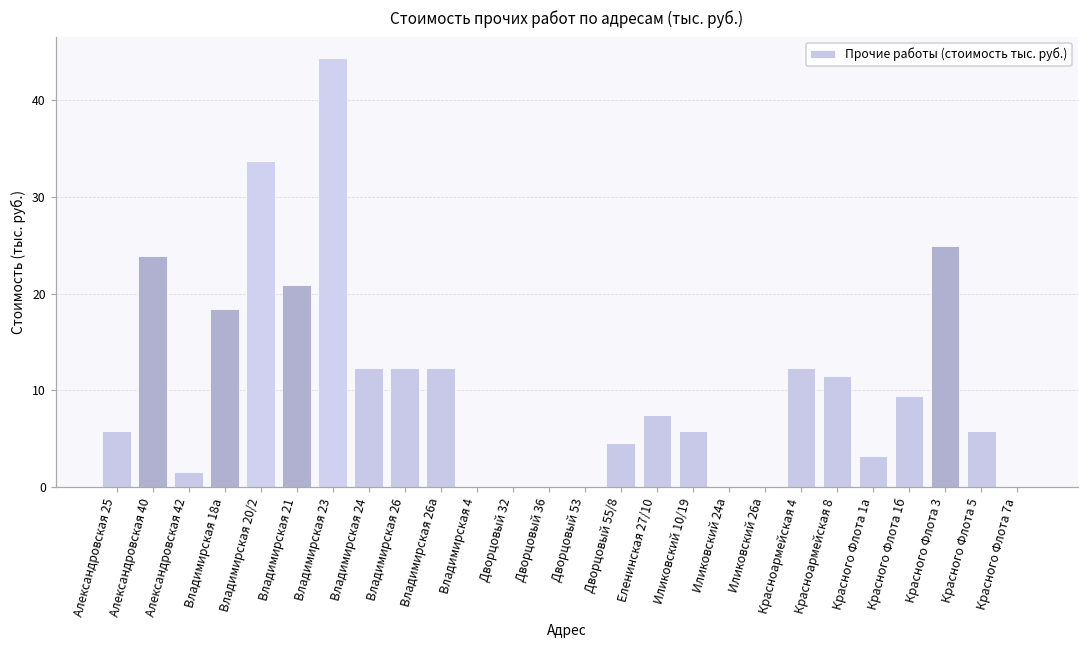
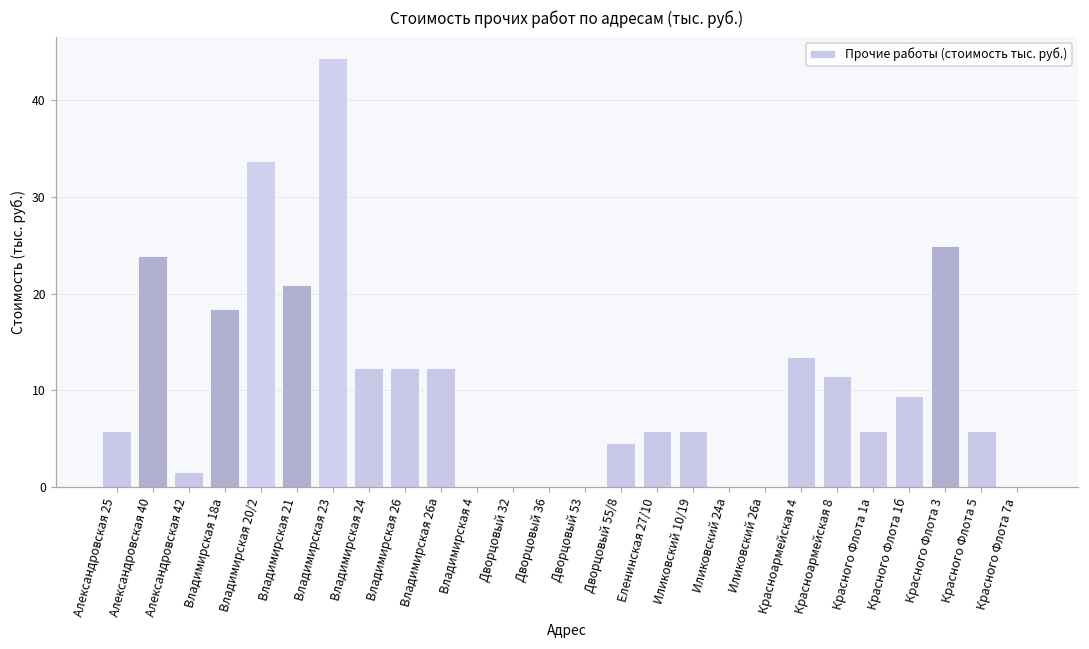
Еленинская 27/10: 7 -> 6
Красноармейская 4: 12 -> 14
Красного Флота 1а: 3 -> 6
